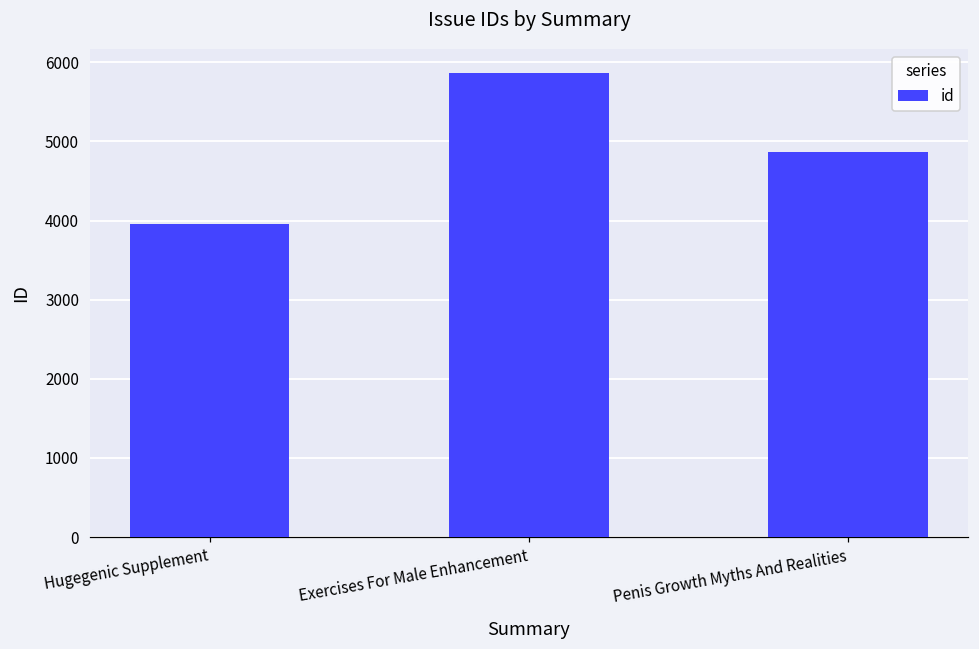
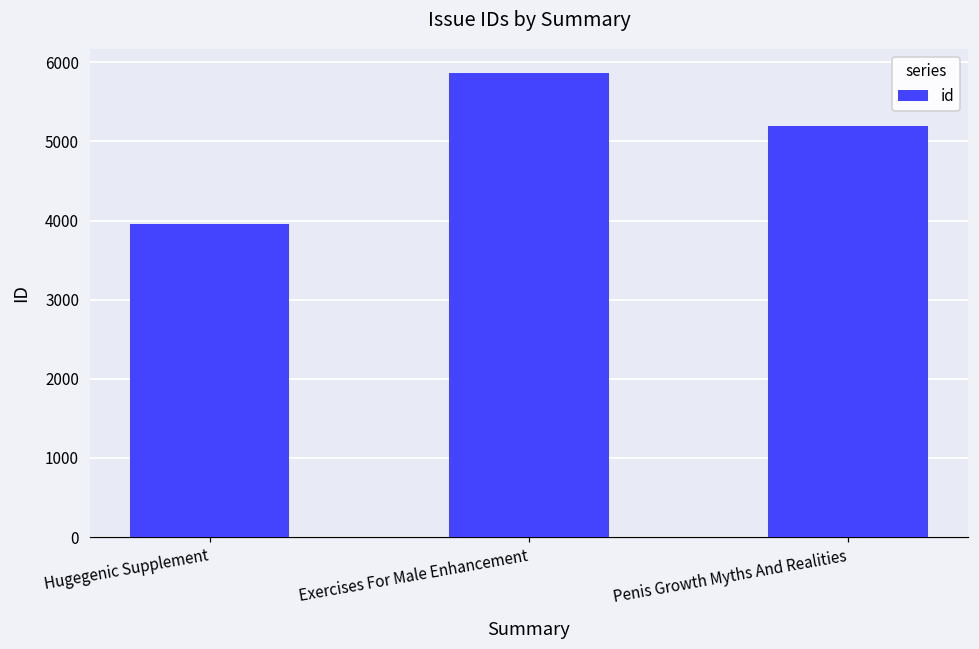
Penis Growth Myths And Realities: 4900 -> 5200
